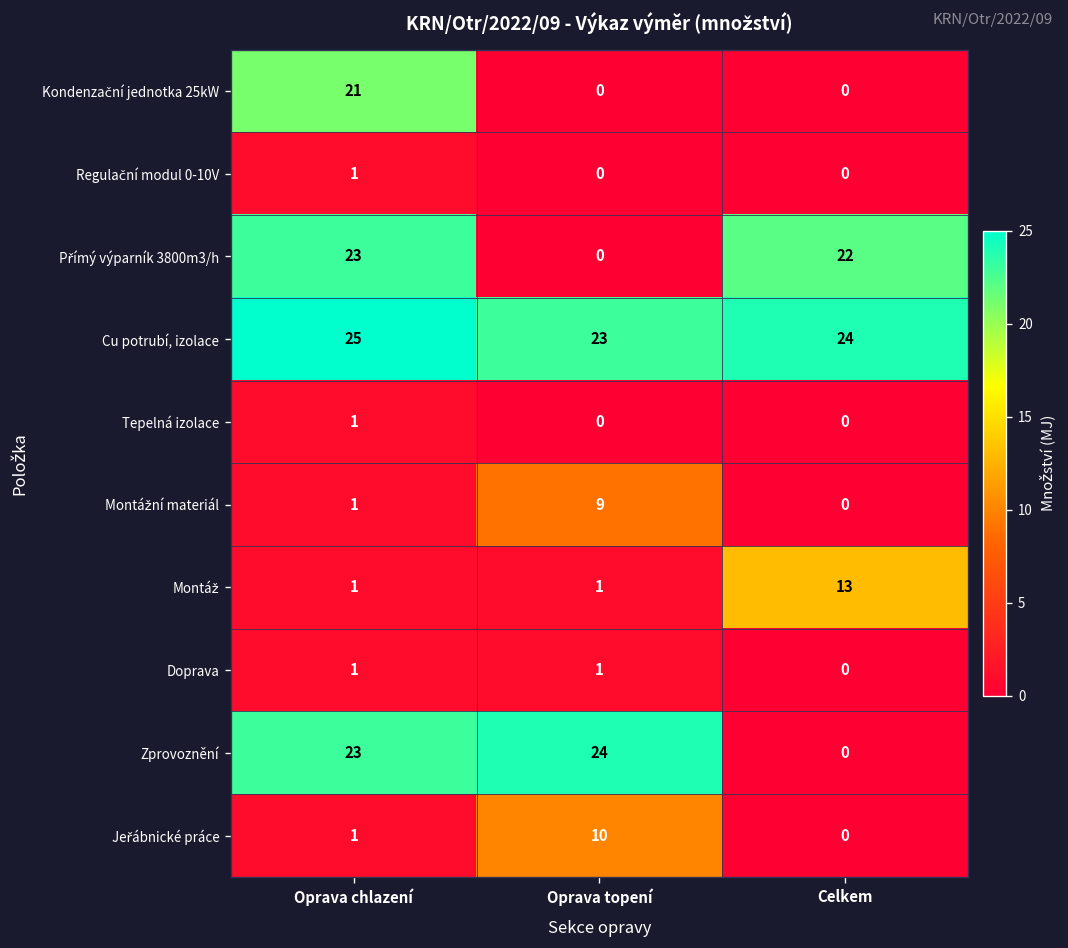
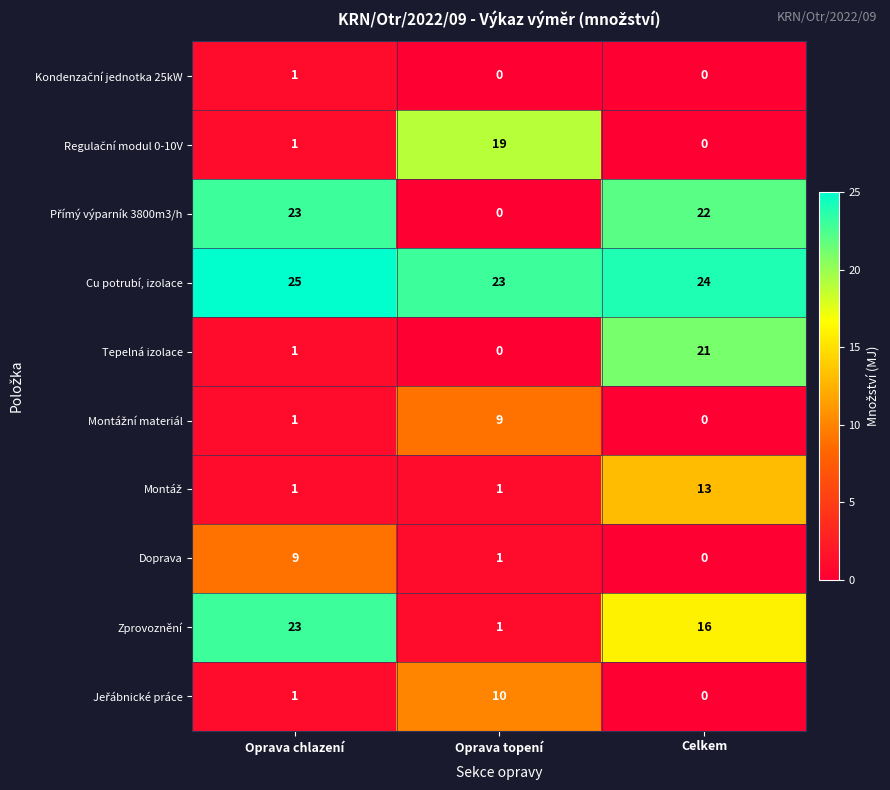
Kondenzační jednotka 25kW, Oprava chlazení: 21 -> 1
Regulační modul 0-10V, Oprava topení: 0 -> 19
Tepelná izolace, Celkem: 0 -> 21
Doprava, Oprava chlazení: 1 -> 9
Zprovoznění, Oprava topení: 24 -> 1
Zprovoznění, Celkem: 0 -> 16
